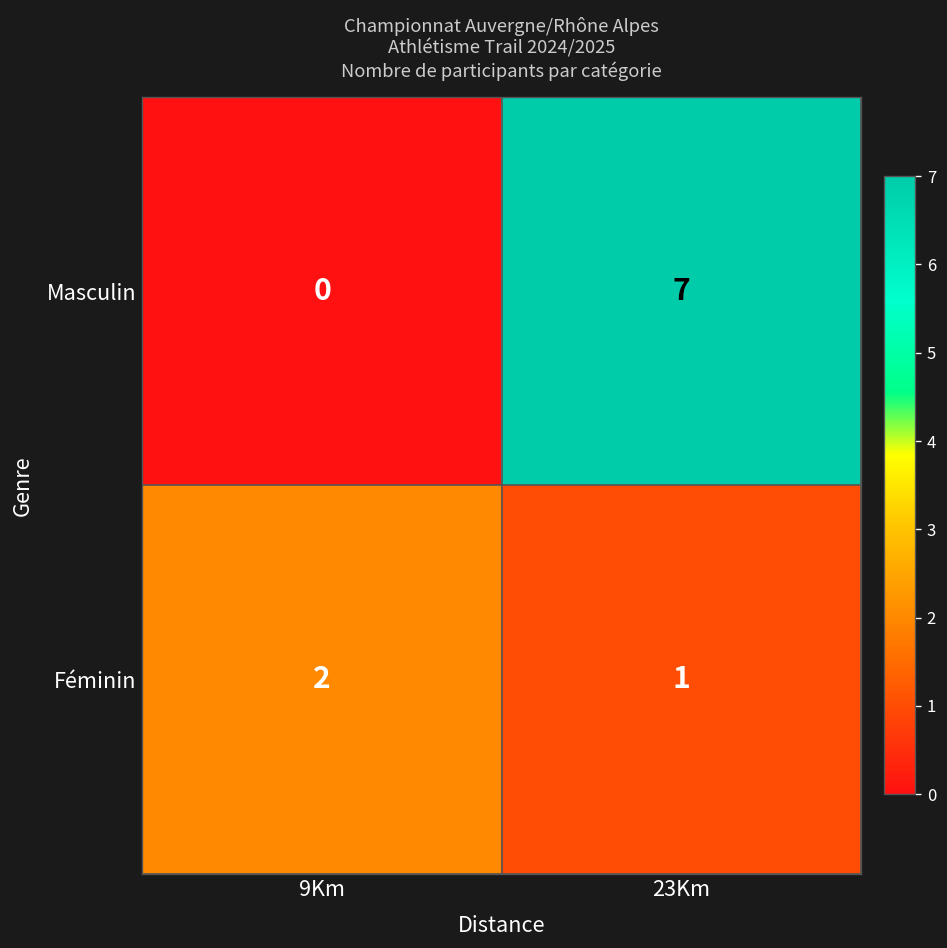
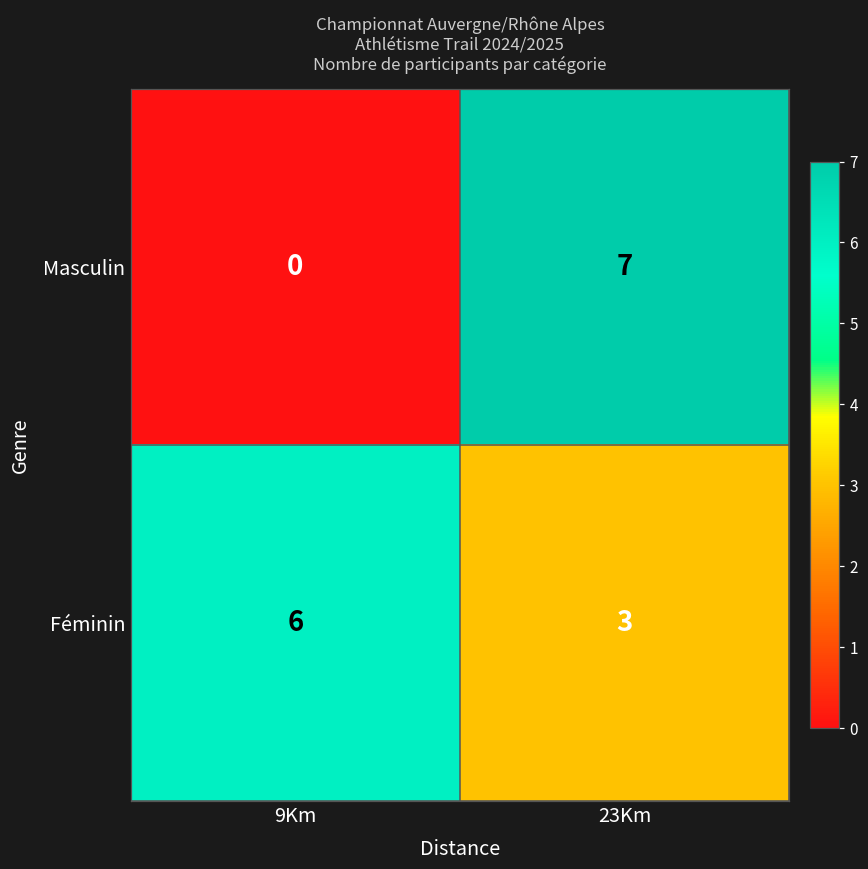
Féminin, 9Km: 2 -> 6
Féminin, 23Km: 1 -> 3
